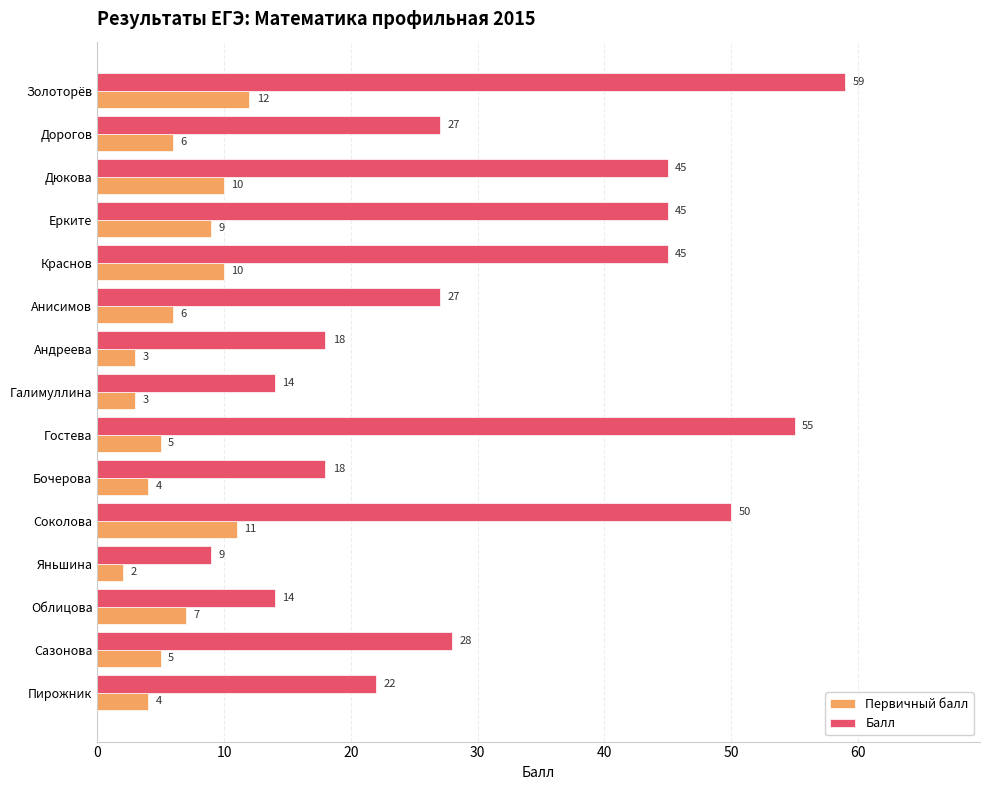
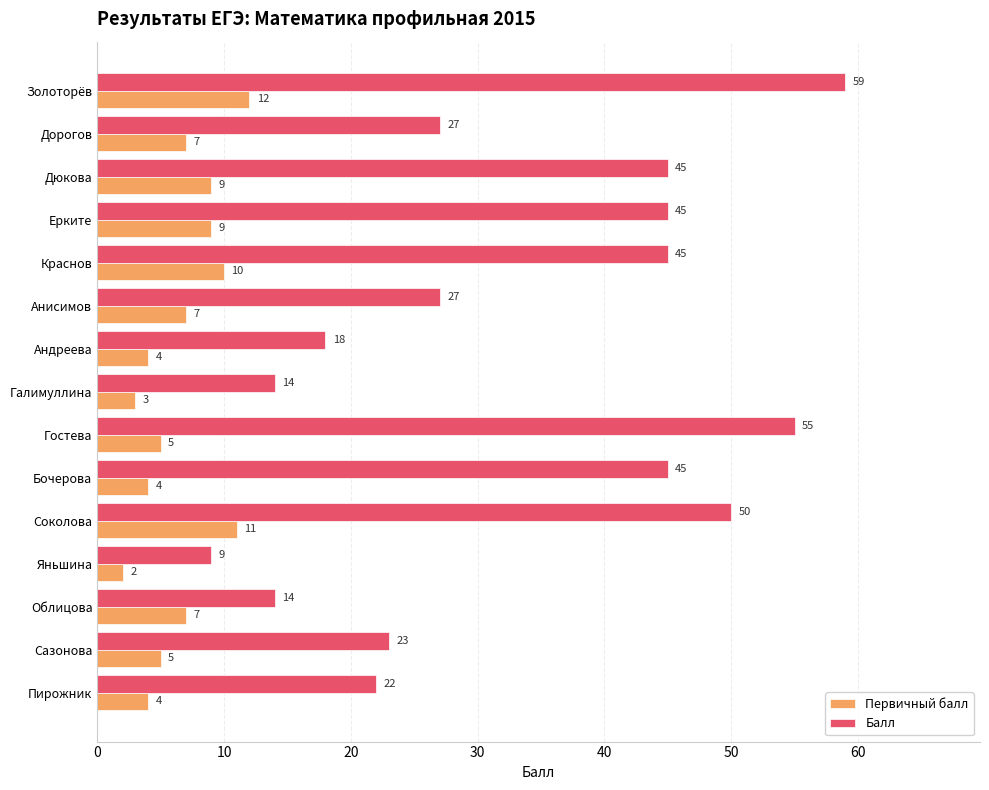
Первичный балл, Дорогов: 6 -> 7
Первичный балл, Дюкова: 10 -> 9
Первичный балл, Анисимов: 6 -> 7
Первичный балл, Андреева: 3 -> 4
Балл, Бочерова: 18 -> 45
Балл, Сазонова: 28 -> 23
